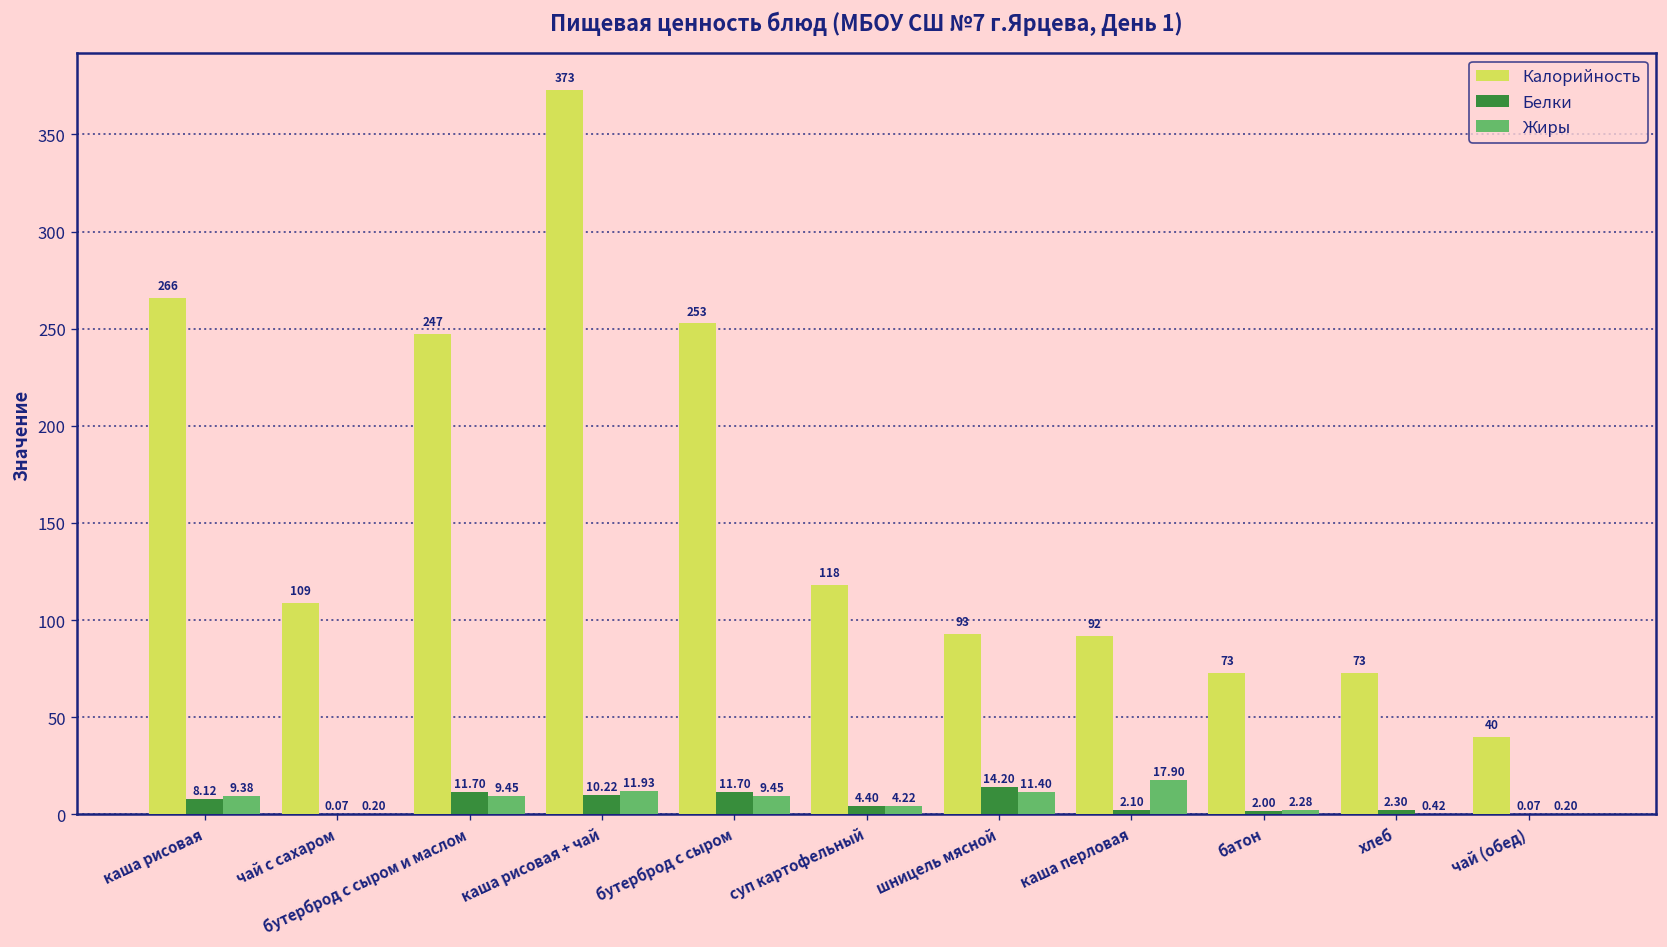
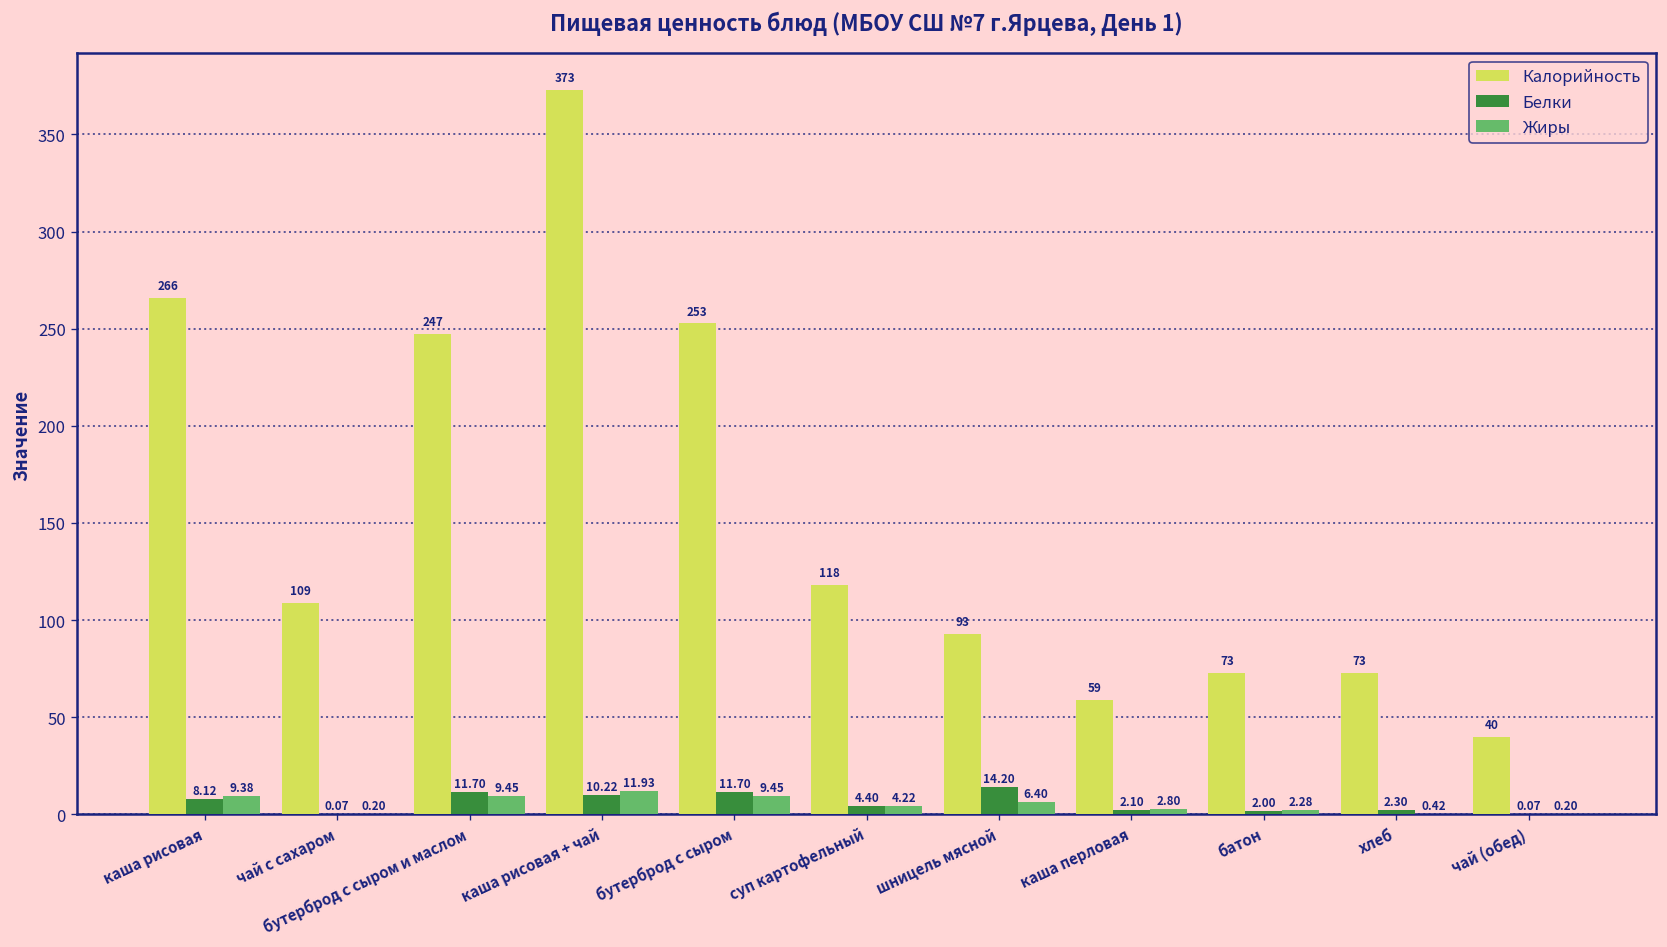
Жиры, шницель мясной: 11.40 -> 6.40
Калорийность, каша перловая: 92 -> 59
Жиры, каша перловая: 17.90 -> 2.80
